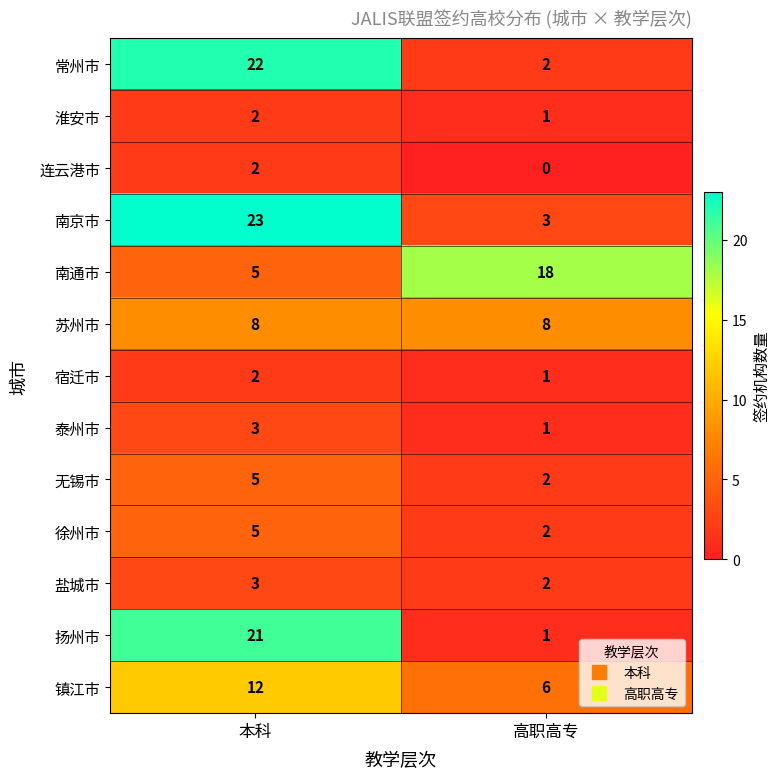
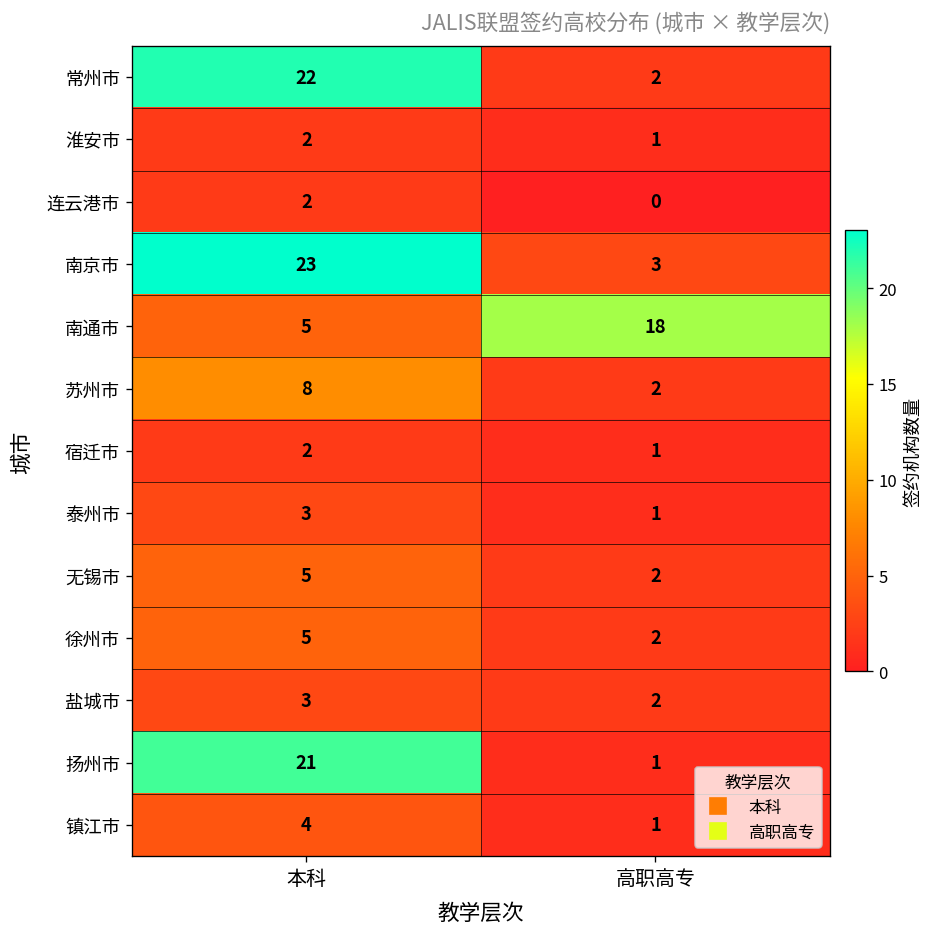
苏州市, 高职高专: 8 -> 2
镇江市, 本科: 12 -> 4
镇江市, 高职高专: 6 -> 1
